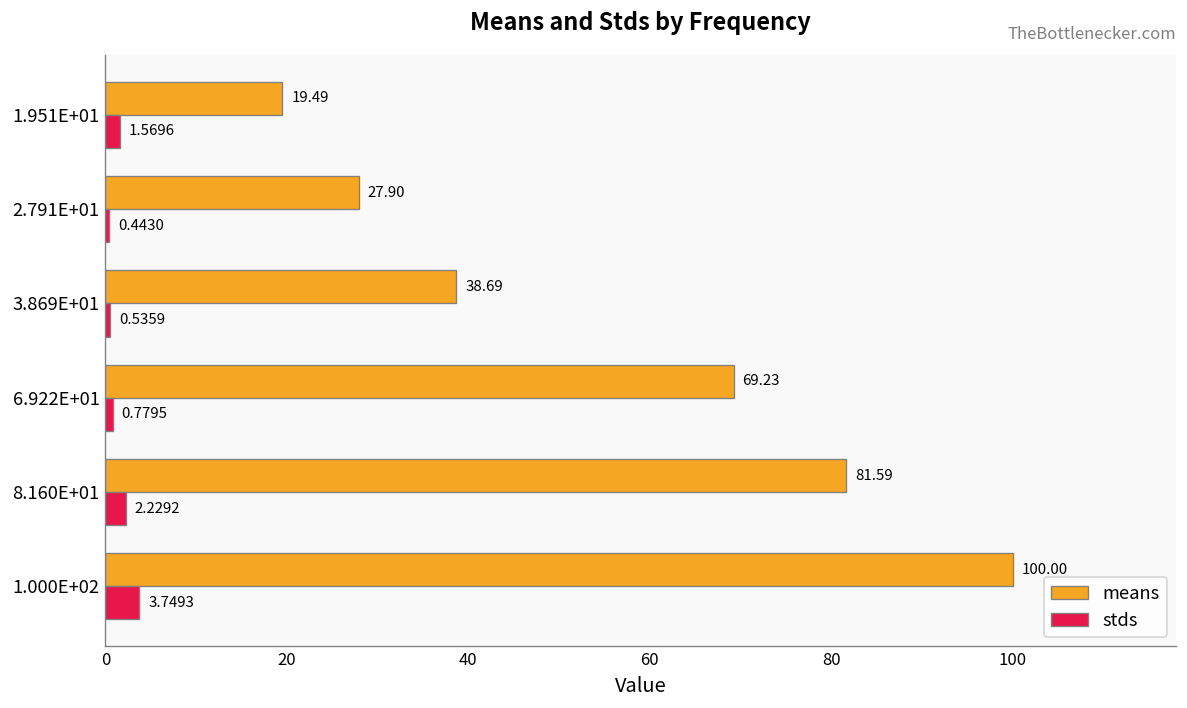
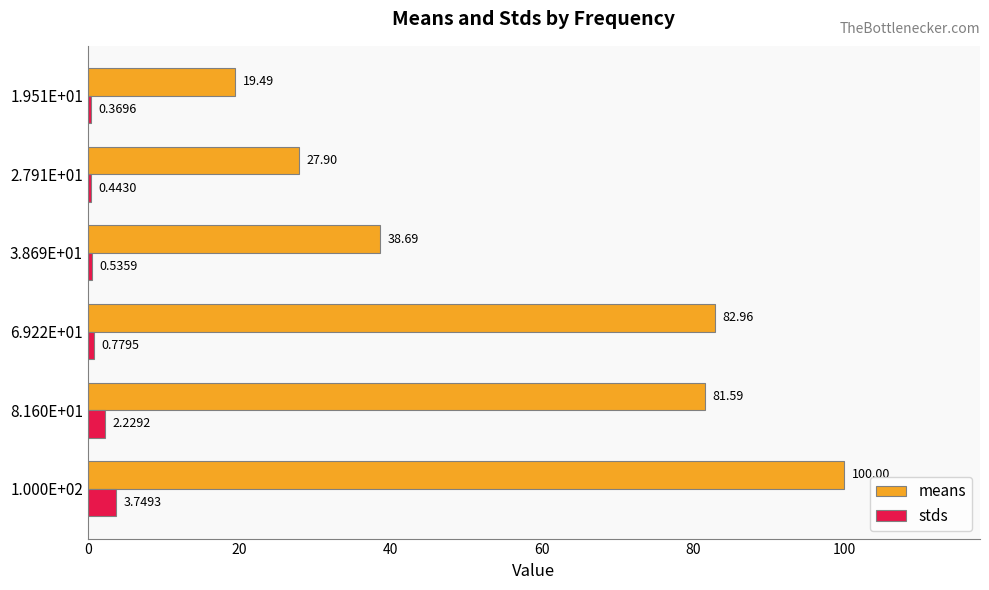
stds, 1.951E+01: 1.5696 -> 0.3696
means, 6.922E+01: 69.23 -> 82.96
